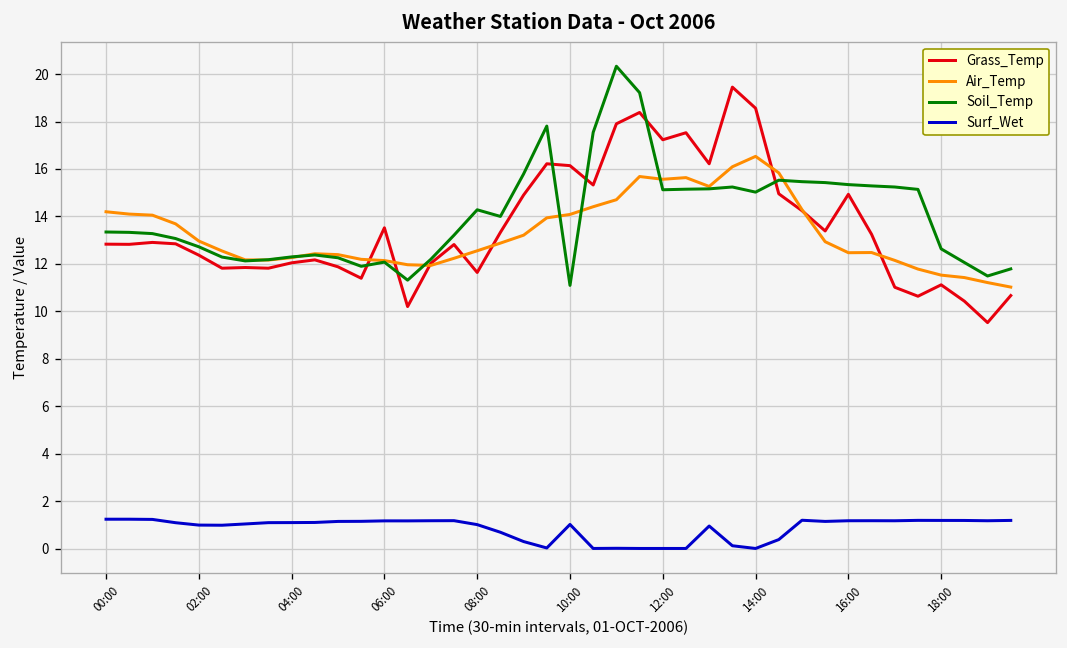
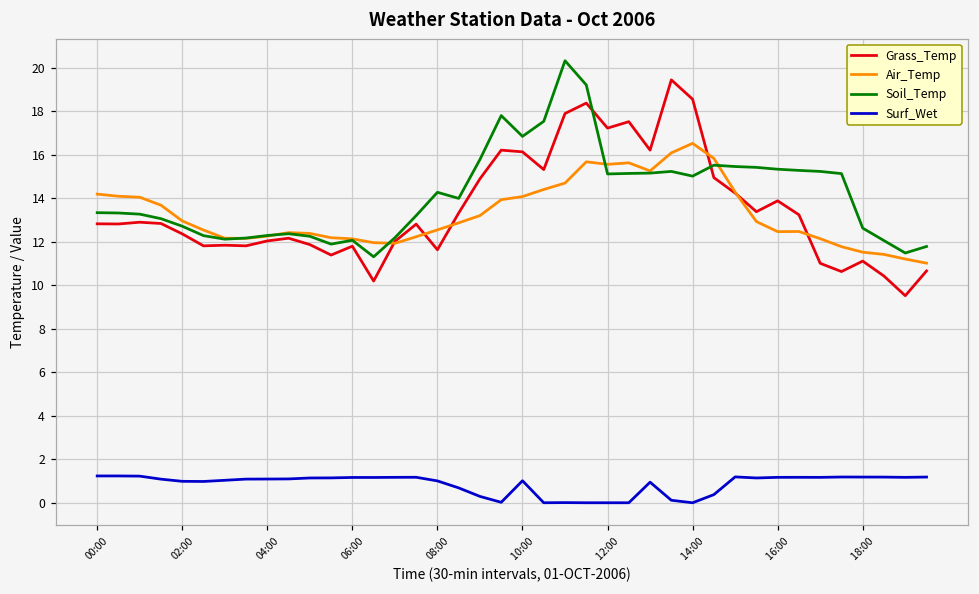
Grass_Temp, 06:00: 13.5 -> 11.8
Soil_Temp, 10:00: 11.1 -> 16.9
Grass_Temp, 16:00: 14.9 -> 13.9
